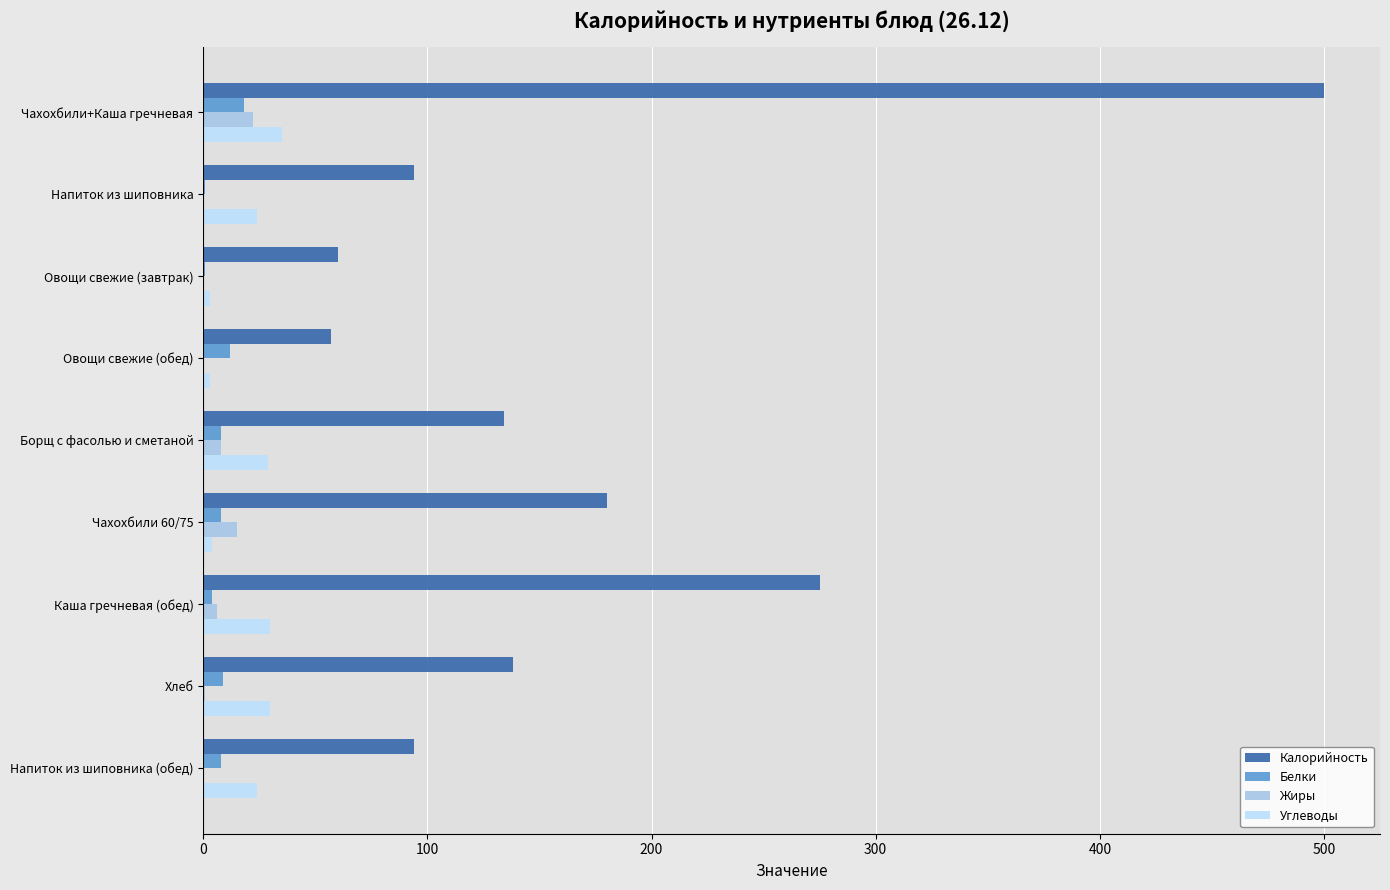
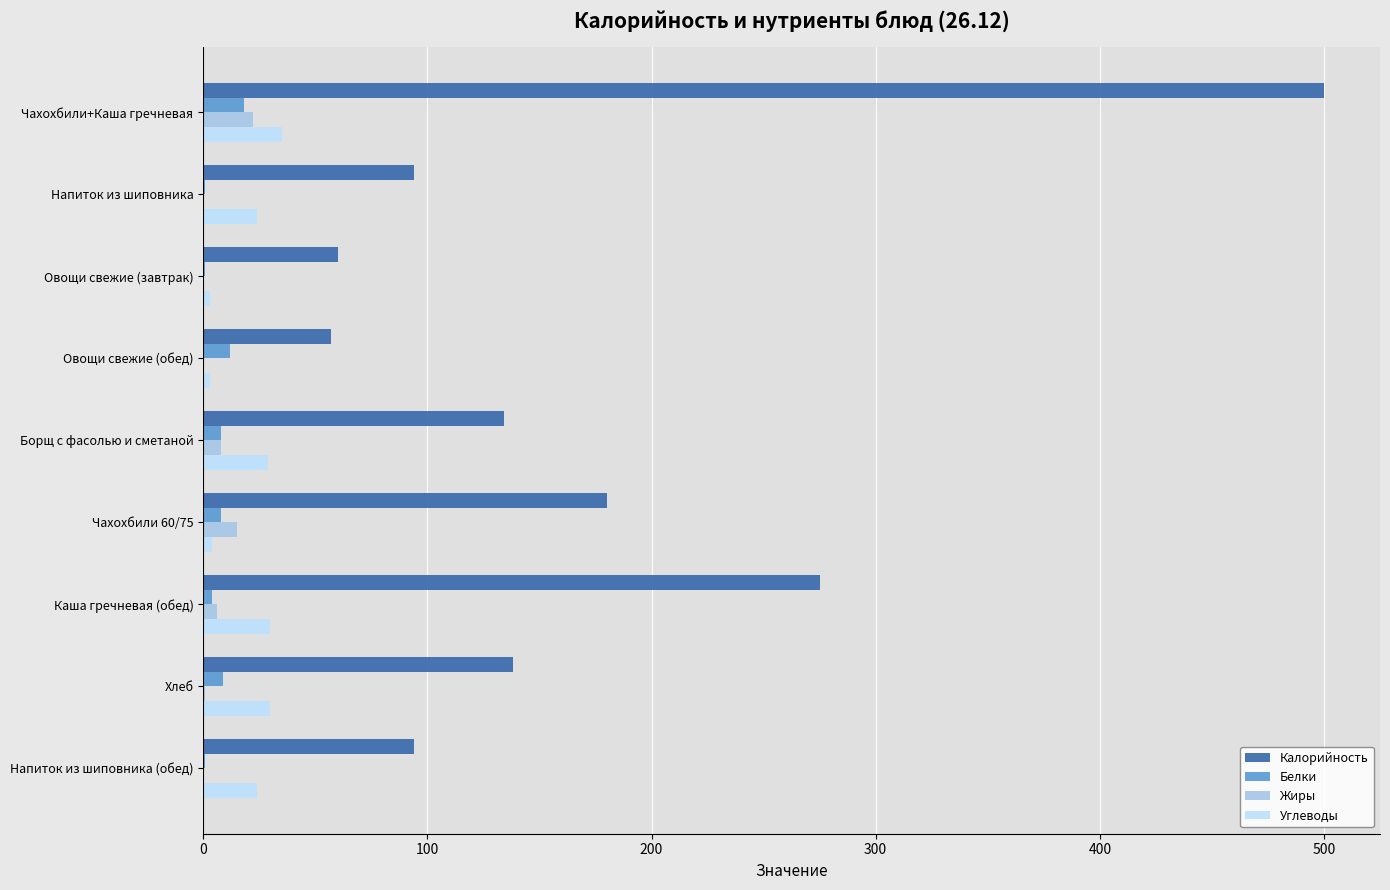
Белки, Напиток из шиповника (обед): 8 -> 1
